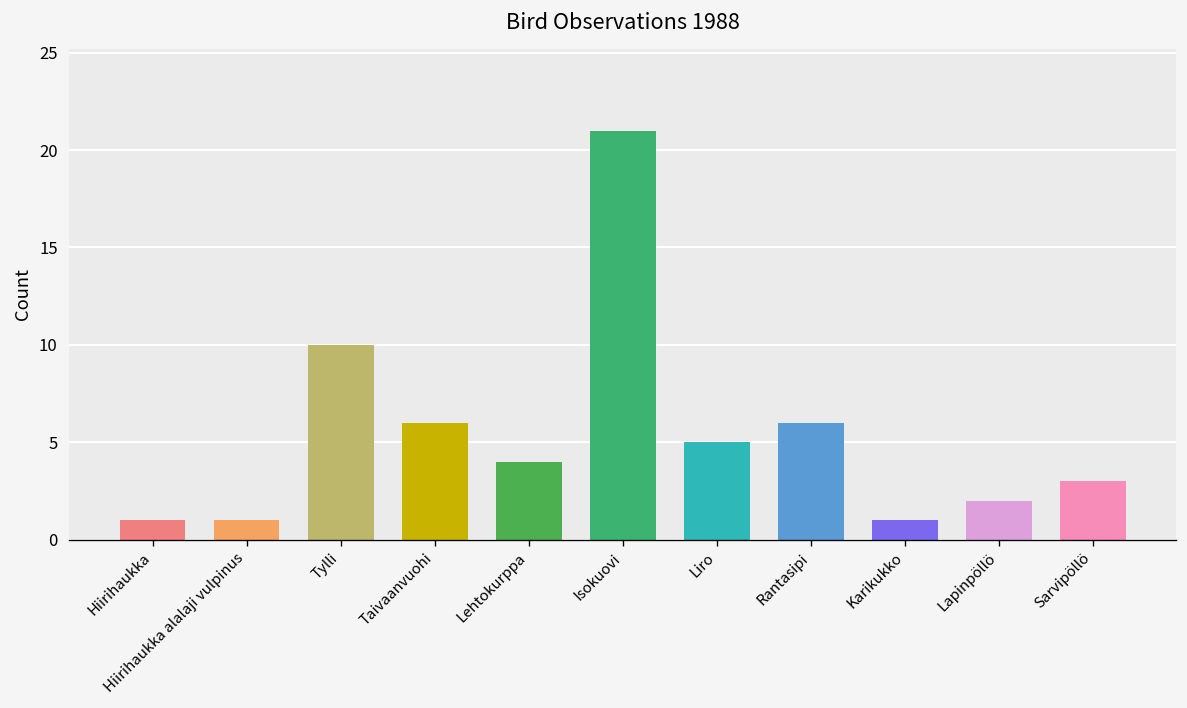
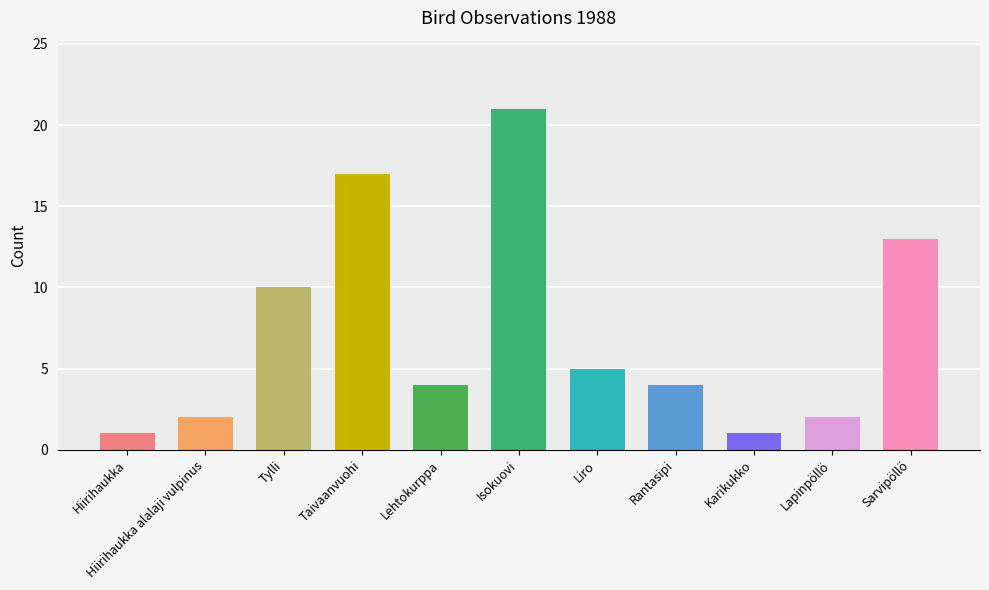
Hiirihaukka alalaji vulpinus: 1 -> 2
Taivaanvuohi: 6 -> 17
Rantasipi: 6 -> 4
Sarvipöllö: 3 -> 13
